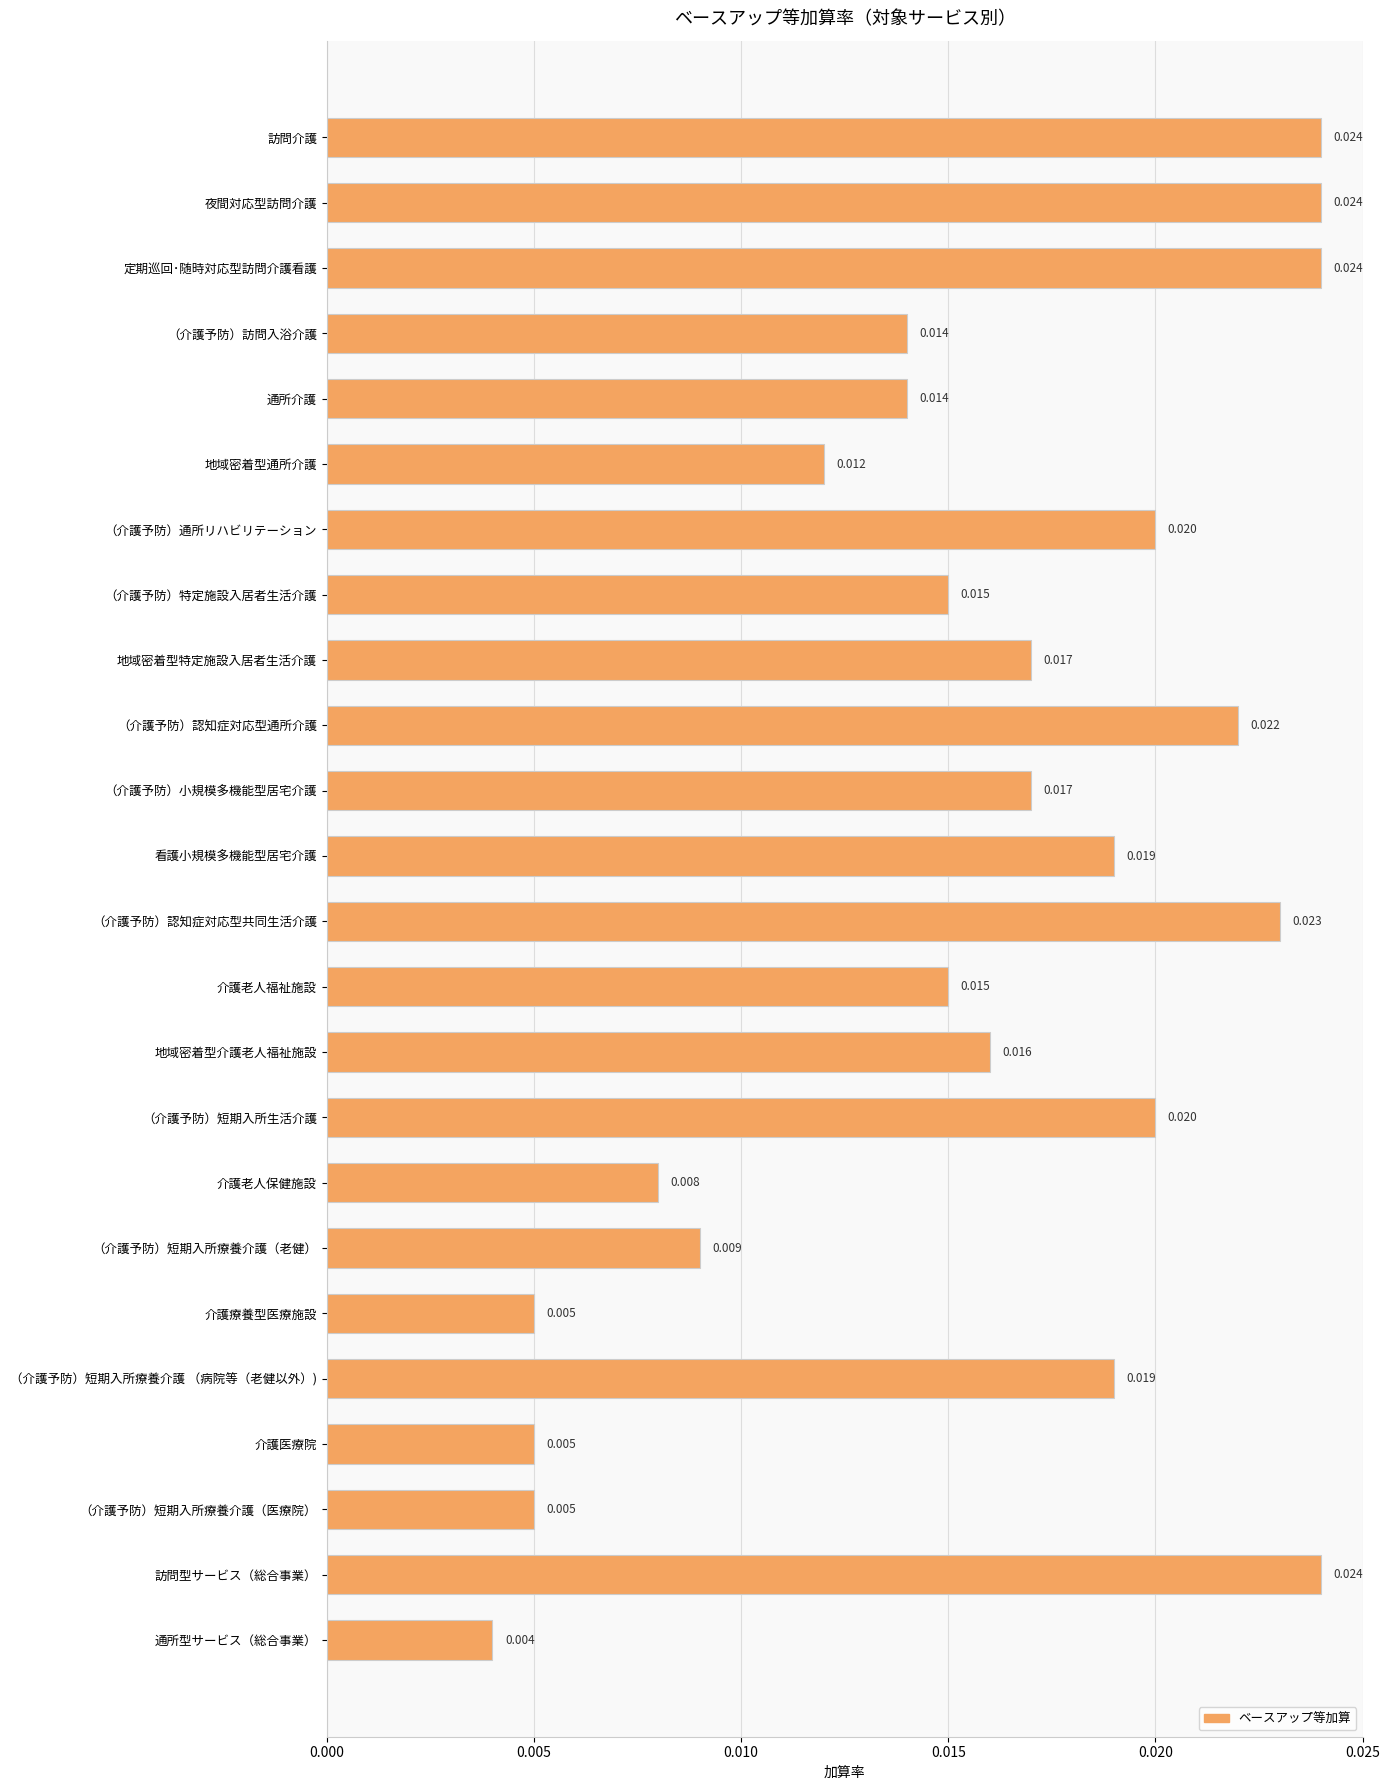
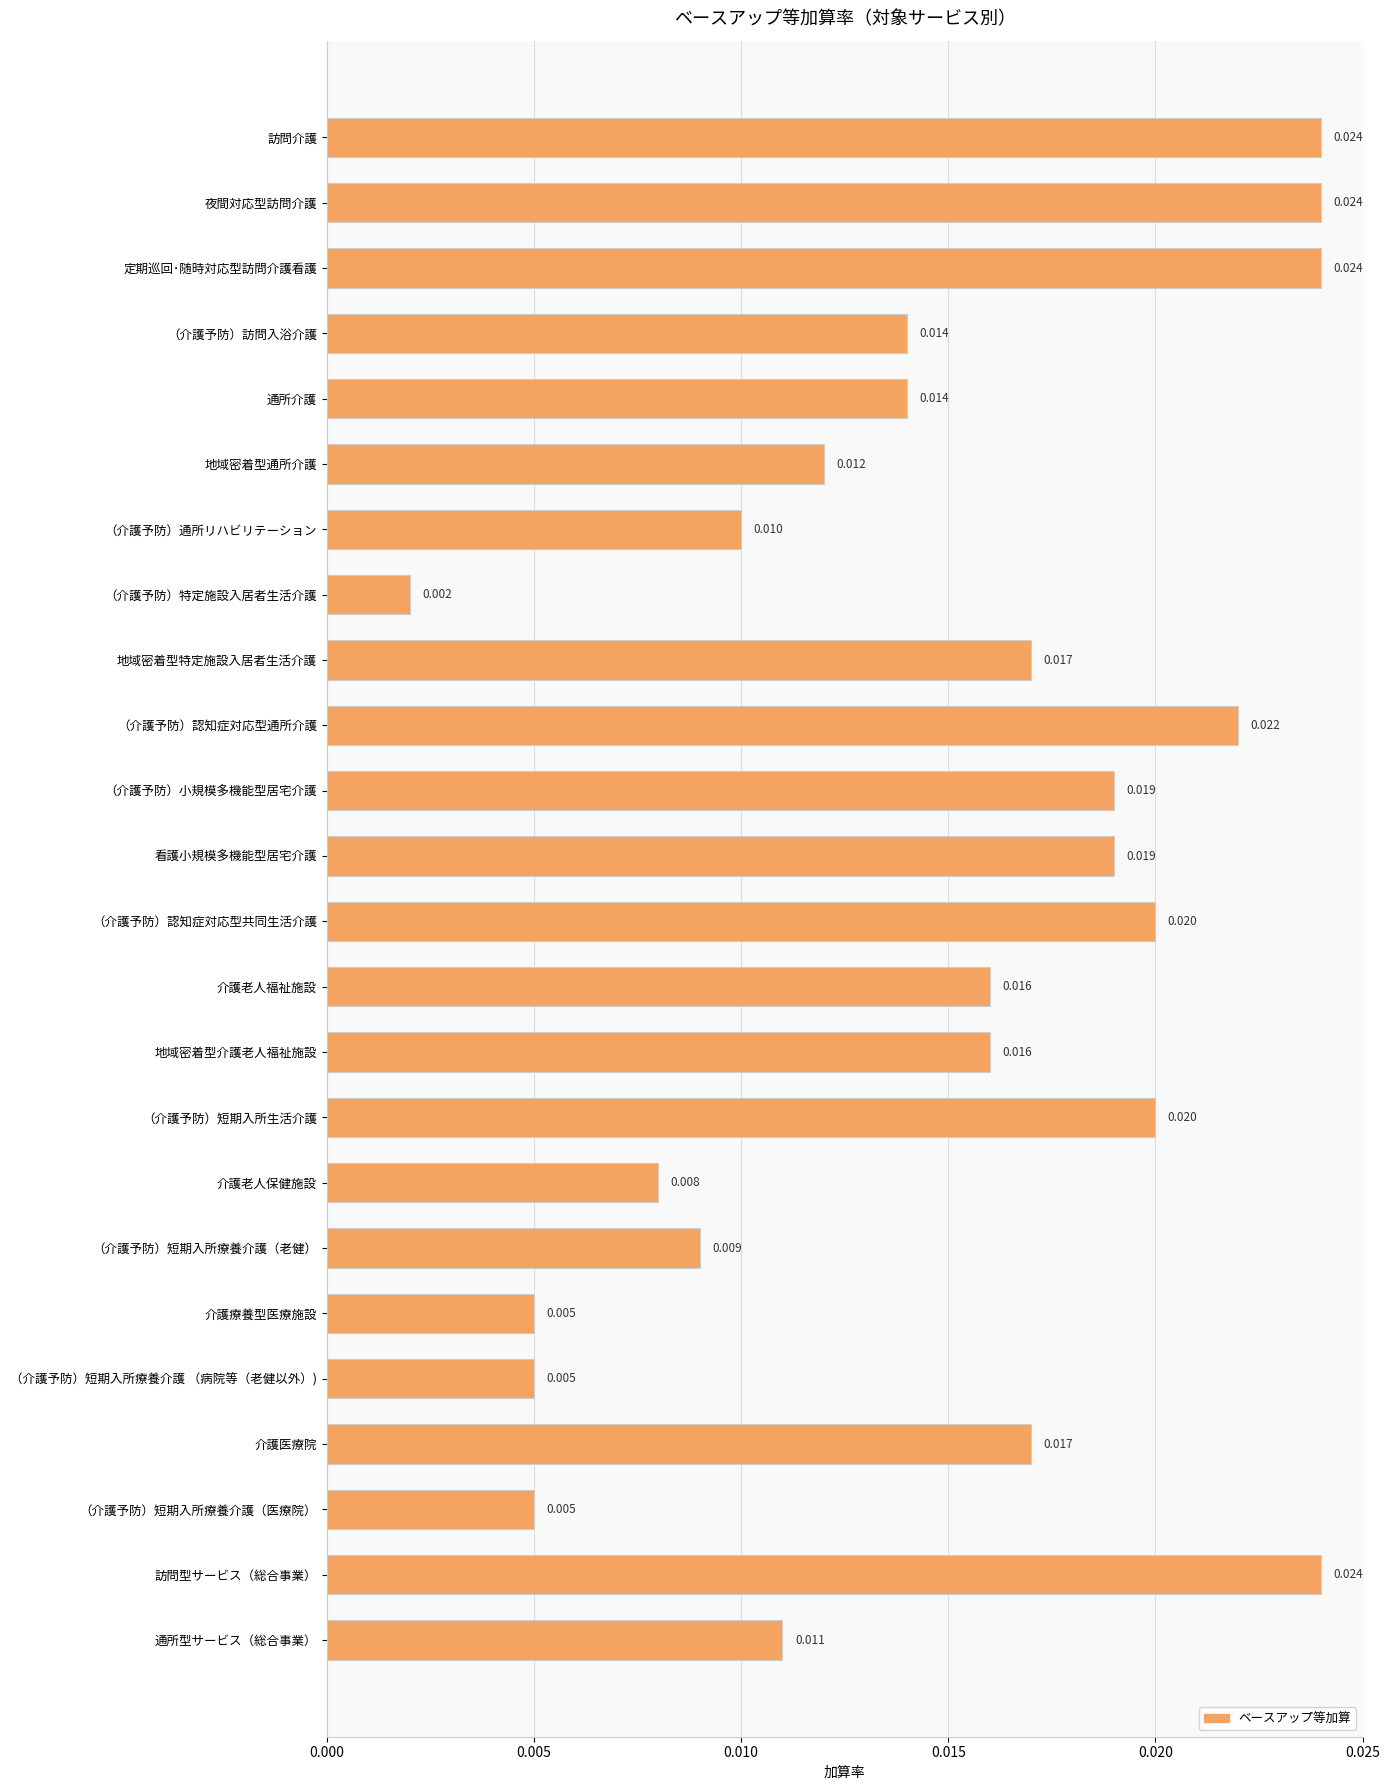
（介護予防）通所リハビリテーション: 0.020 -> 0.010
（介護予防）特定施設入居者生活介護: 0.015 -> 0.002
（介護予防）小規模多機能型居宅介護: 0.017 -> 0.019
（介護予防）認知症対応型共同生活介護: 0.023 -> 0.020
介護老人福祉施設: 0.015 -> 0.016
（介護予防）短期入所療養介護 （病院等（老健以外）): 0.019 -> 0.005
介護医療院: 0.005 -> 0.017
通所型サービス（総合事業）: 0.004 -> 0.011
